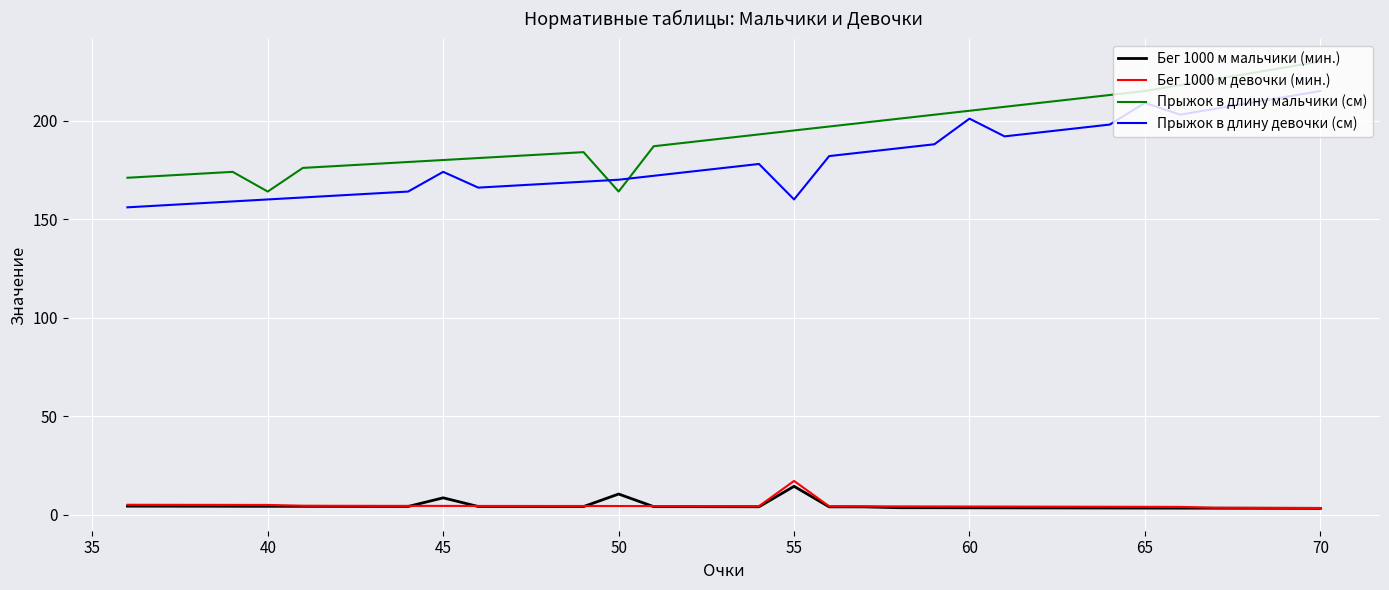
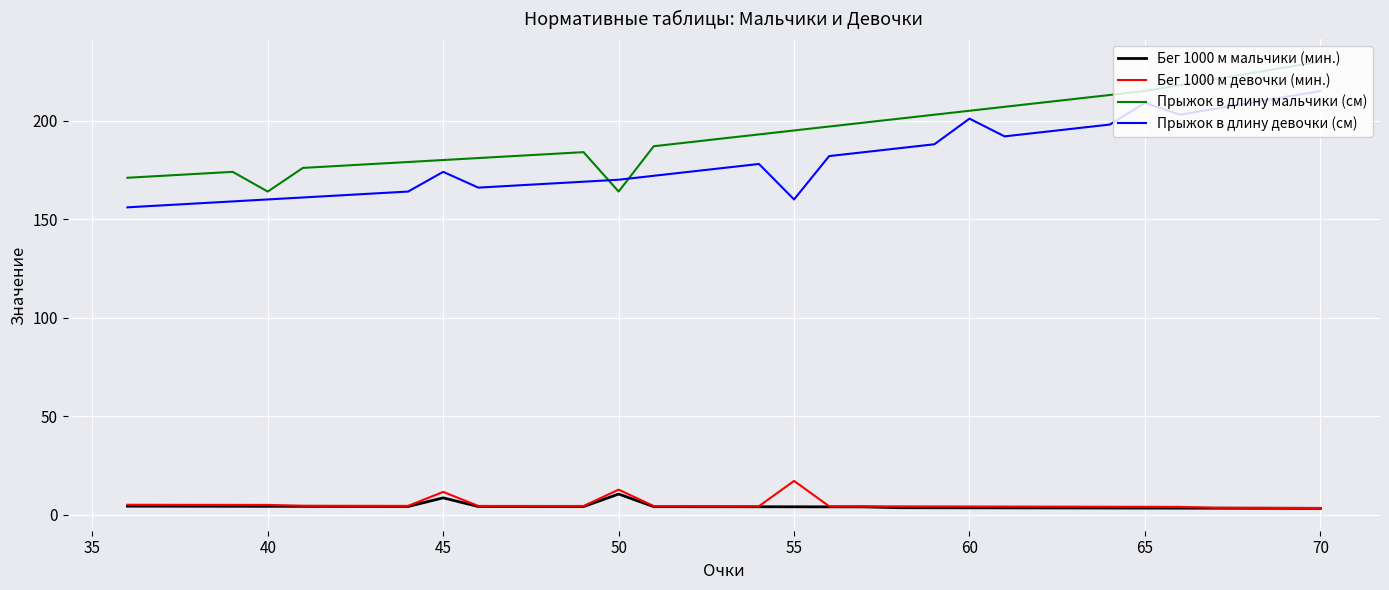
Бег 1000 м девочки (мин.), 45: 5 -> 12
Бег 1000 м девочки (мин.), 50: 4 -> 13
Бег 1000 м мальчики (мин.), 55: 14 -> 4
